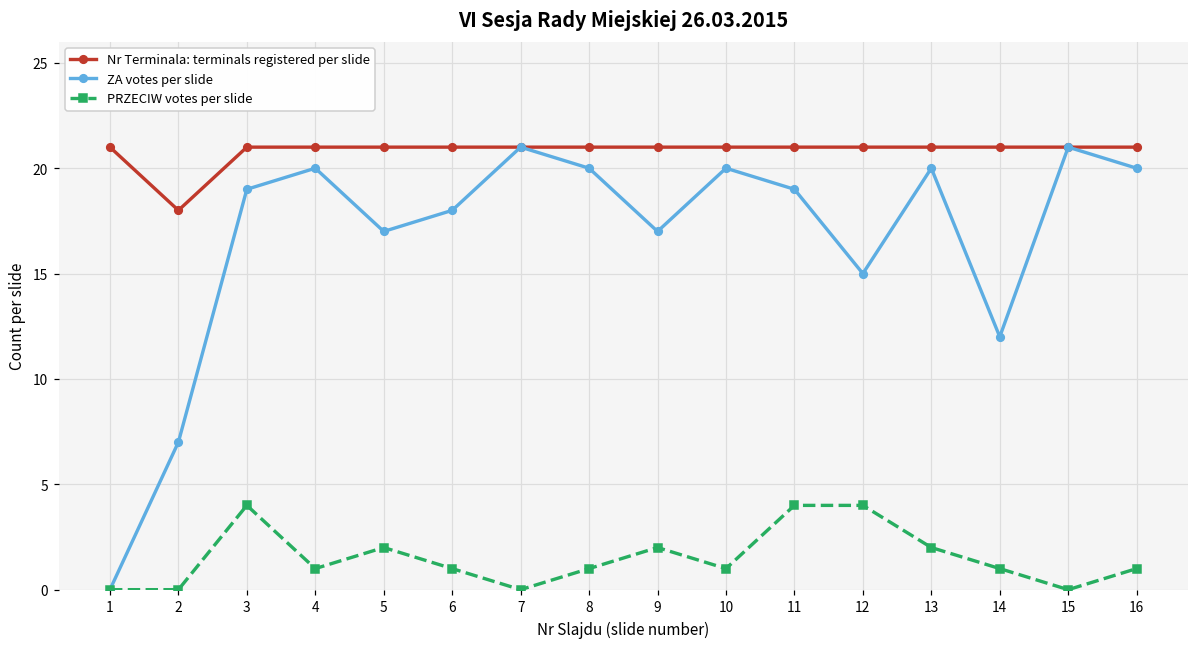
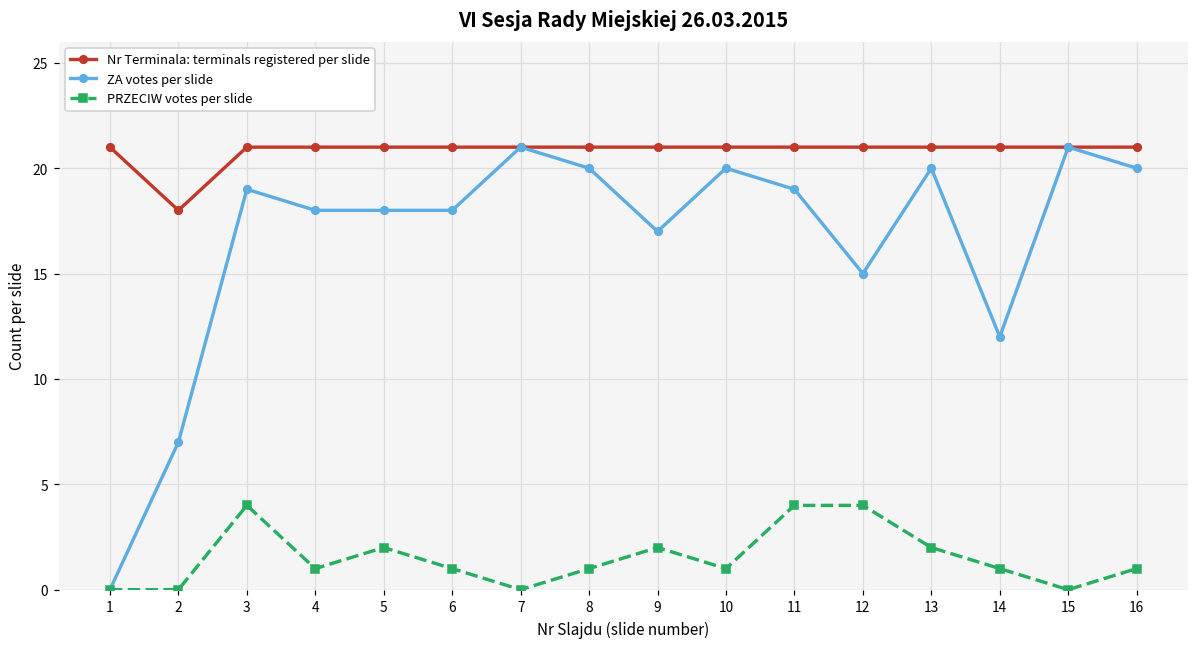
ZA votes per slide, 4: 20 -> 18
ZA votes per slide, 5: 17 -> 18
